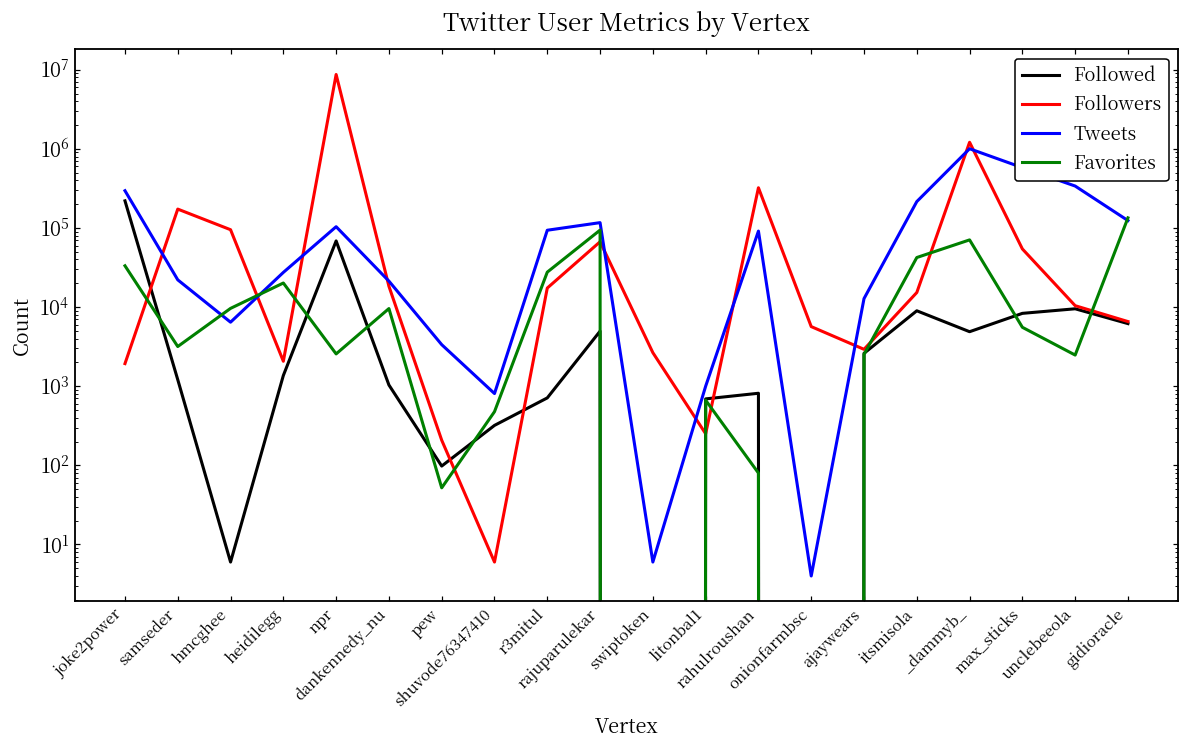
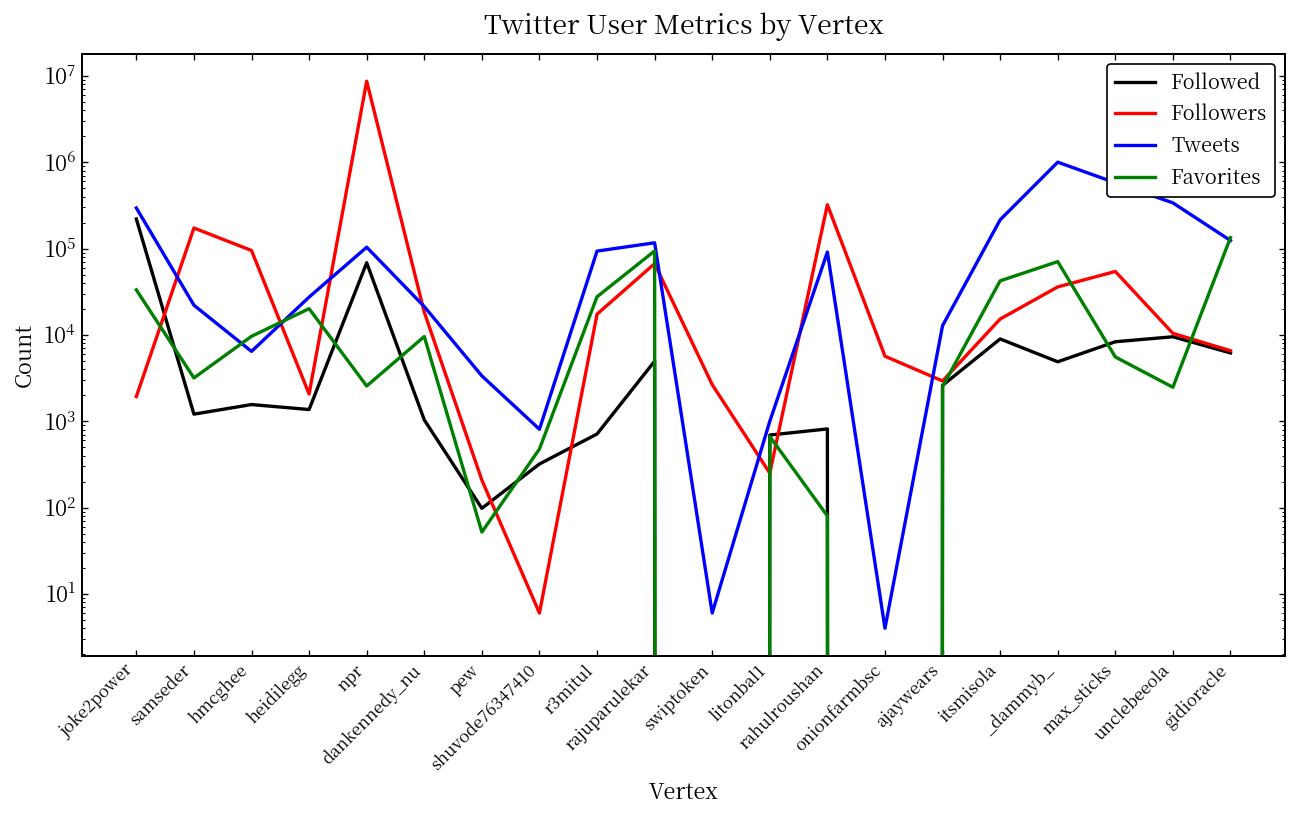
Followed, hmcghee: 6 -> 1600
Followers, _dammyb_: 1200000 -> 40000
